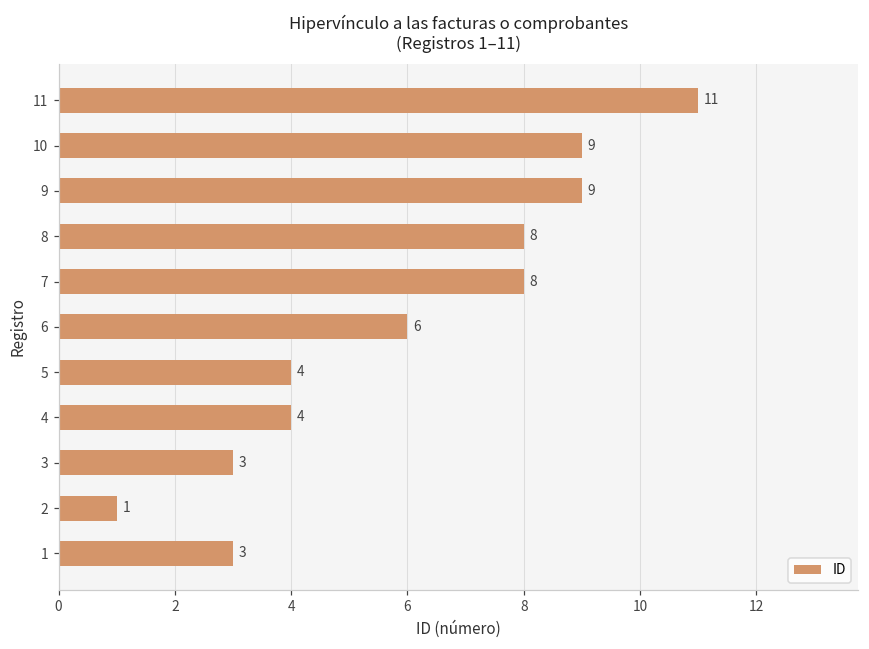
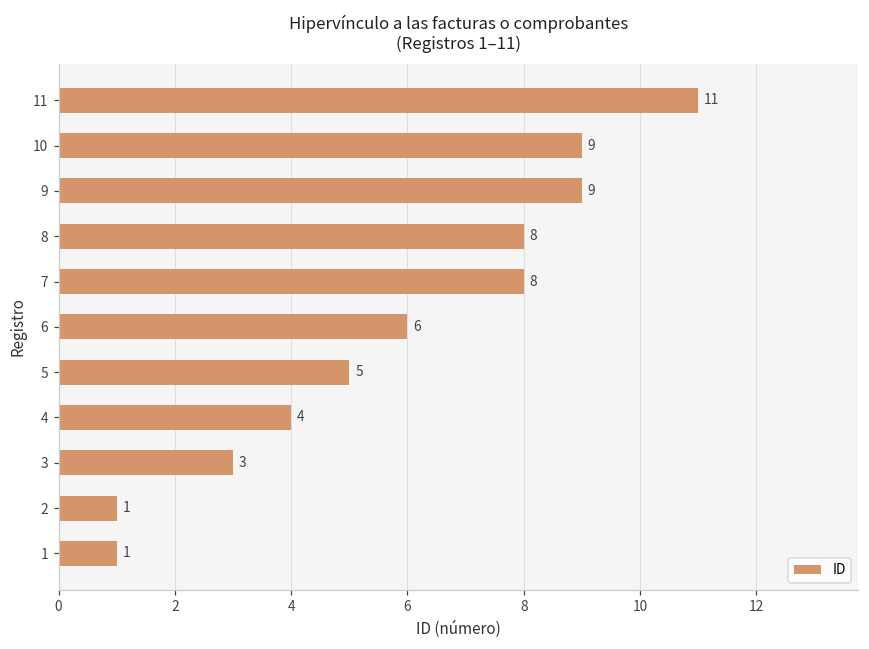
5: 4 -> 5
1: 3 -> 1
